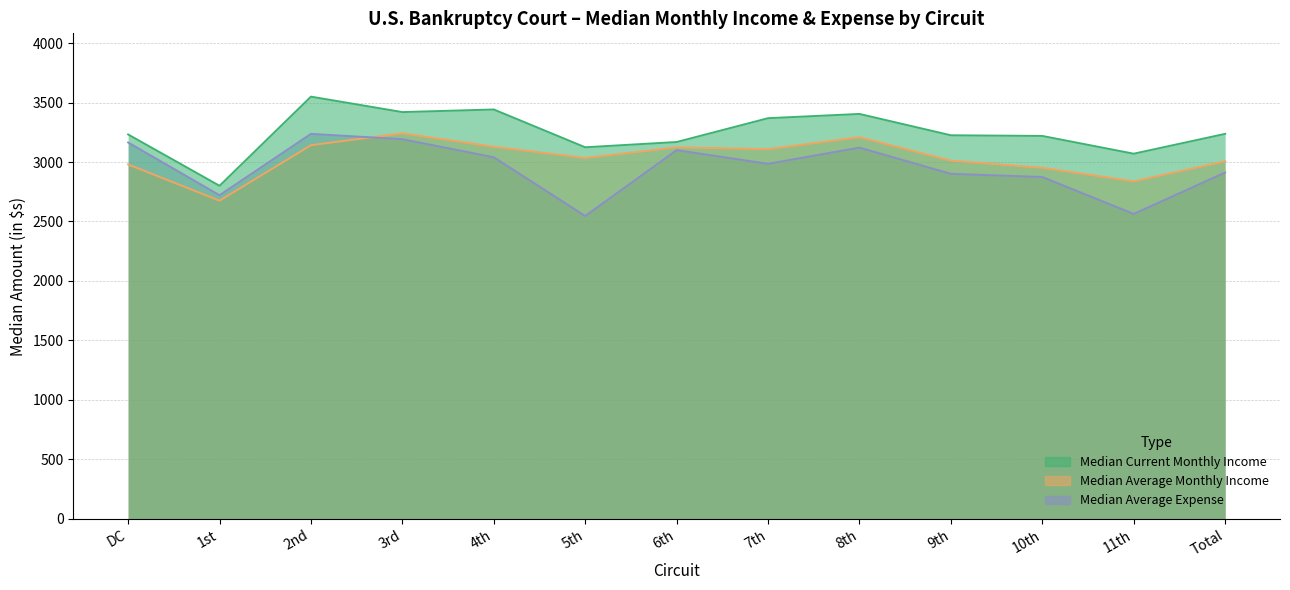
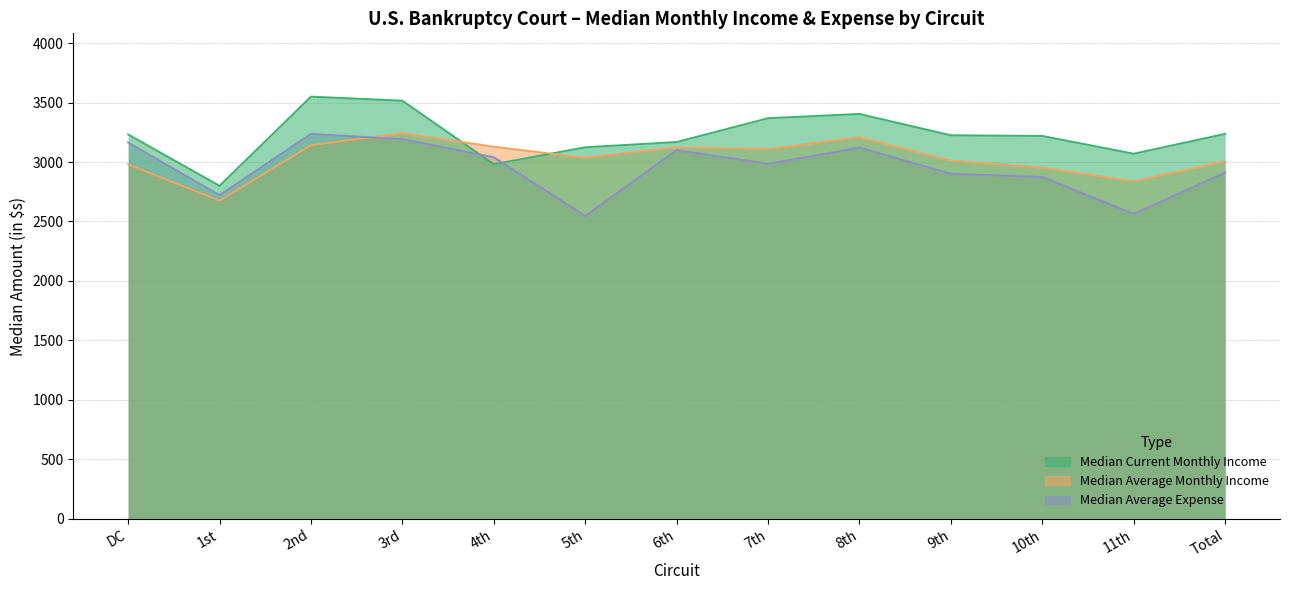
Median Current Monthly Income, 3rd: 3420 -> 3520
Median Current Monthly Income, 4th: 3440 -> 2980
